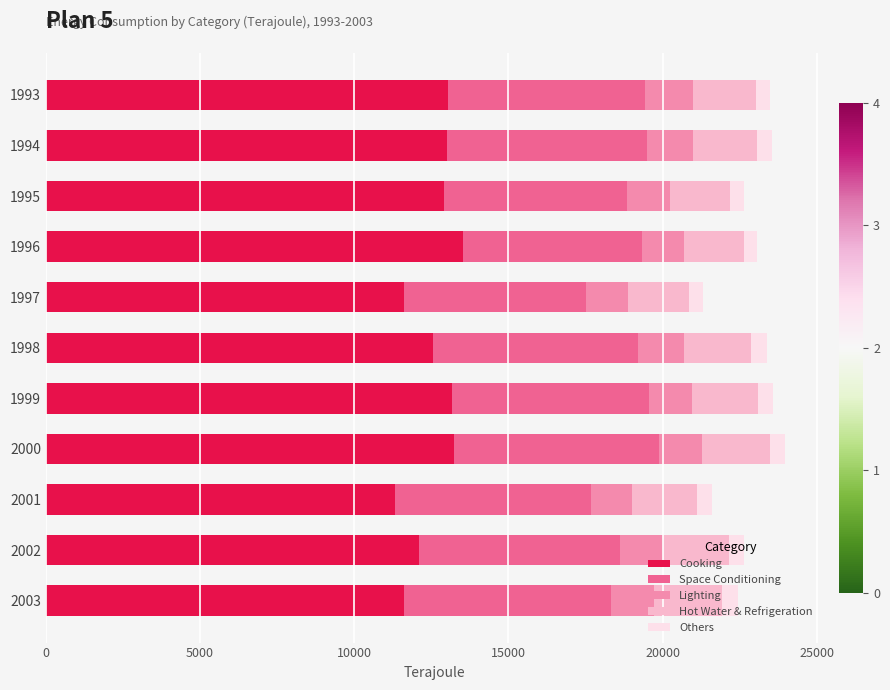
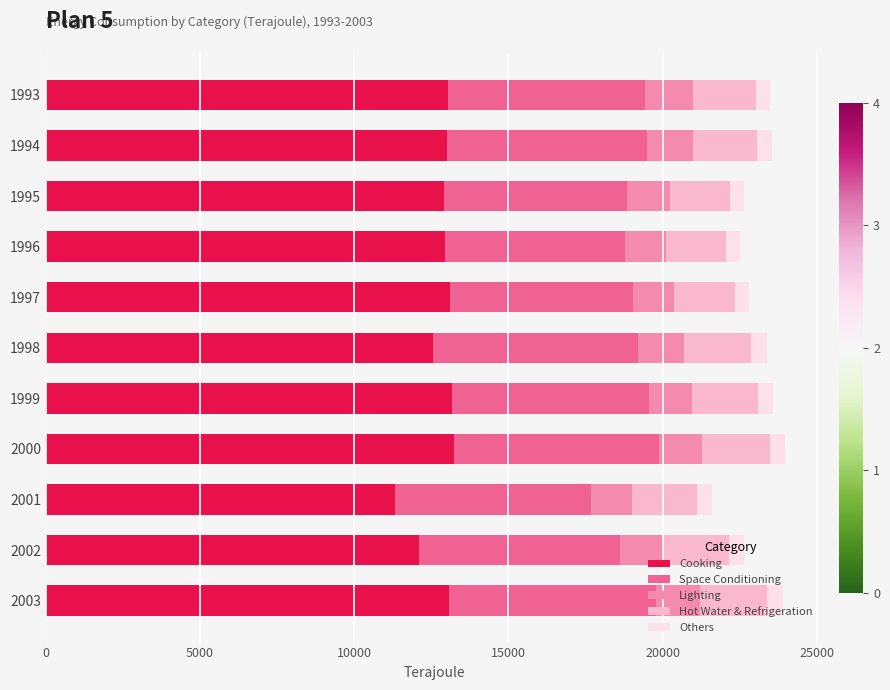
Cooking, 1996: 13500 -> 12900
Cooking, 1997: 11600 -> 13100
Cooking, 2003: 11600 -> 13100
